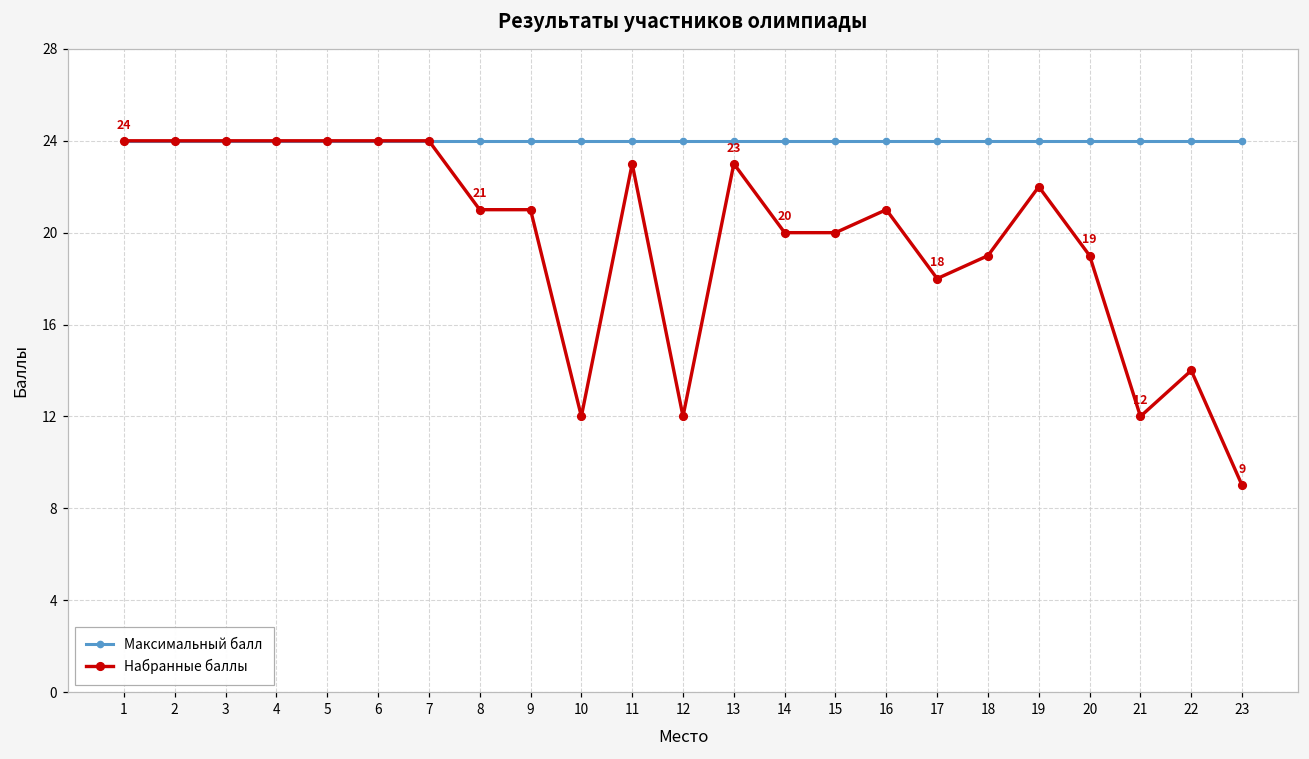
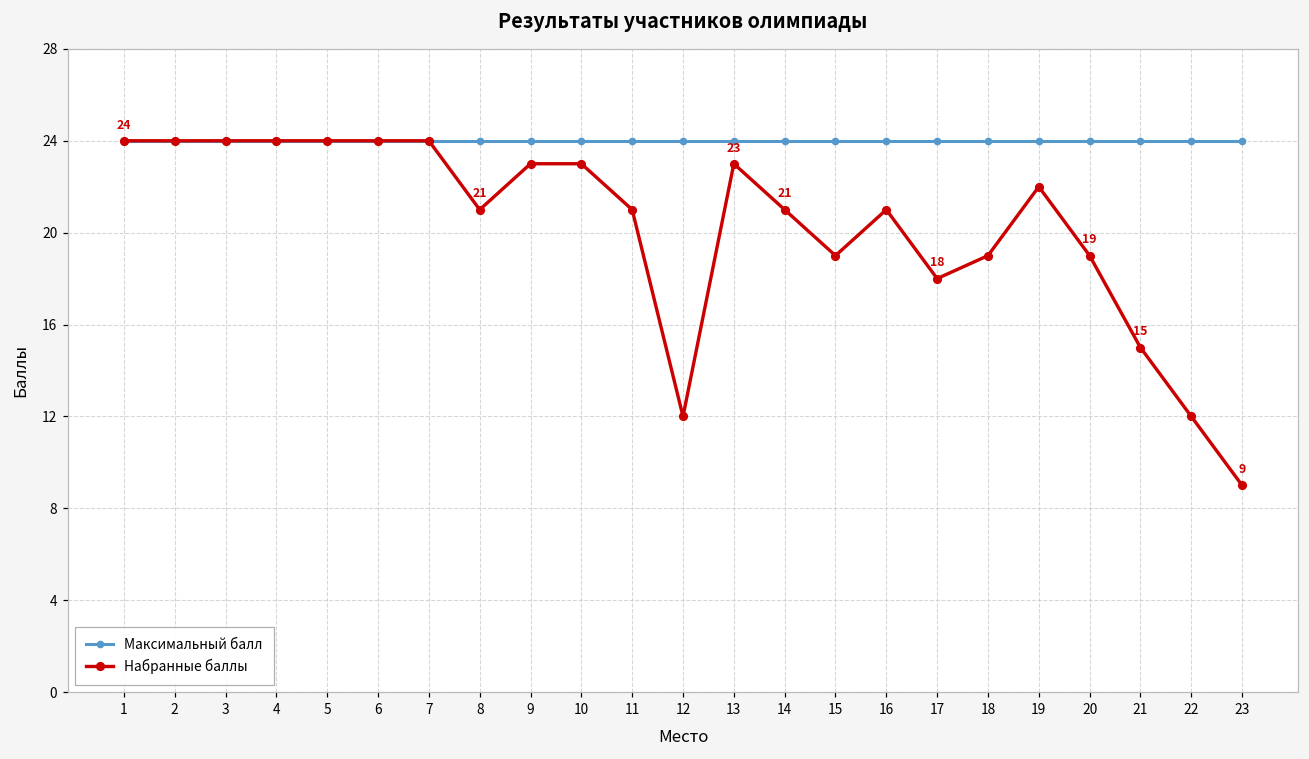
Набранные баллы, 9: 21 -> 23
Набранные баллы, 10: 12 -> 23
Набранные баллы, 11: 23 -> 21
Набранные баллы, 14: 20 -> 21
Набранные баллы, 15: 20 -> 19
Набранные баллы, 21: 12 -> 15
Набранные баллы, 22: 14 -> 12
